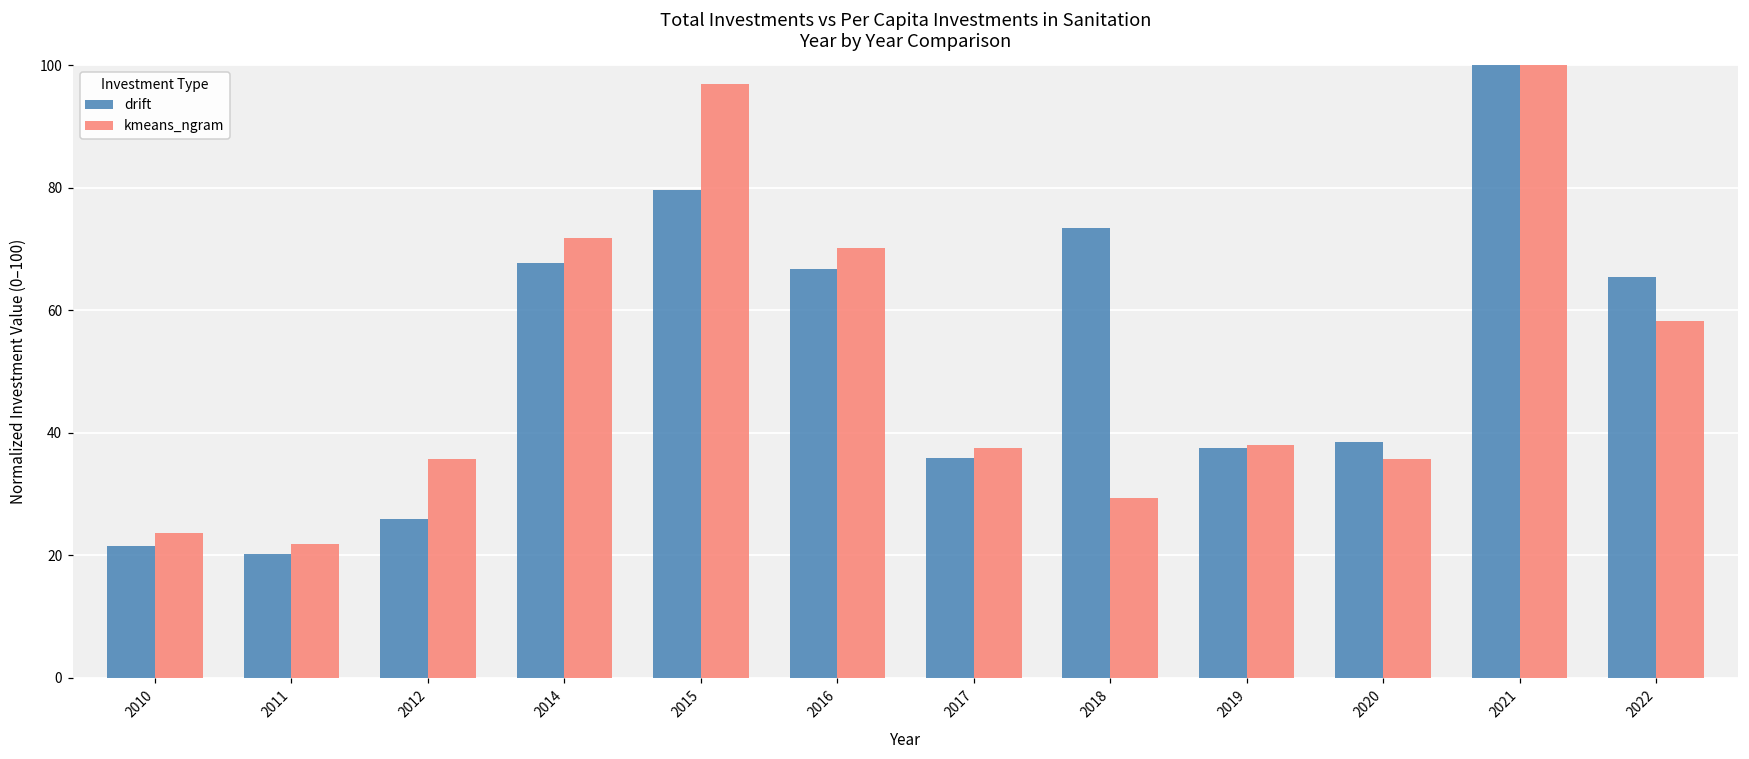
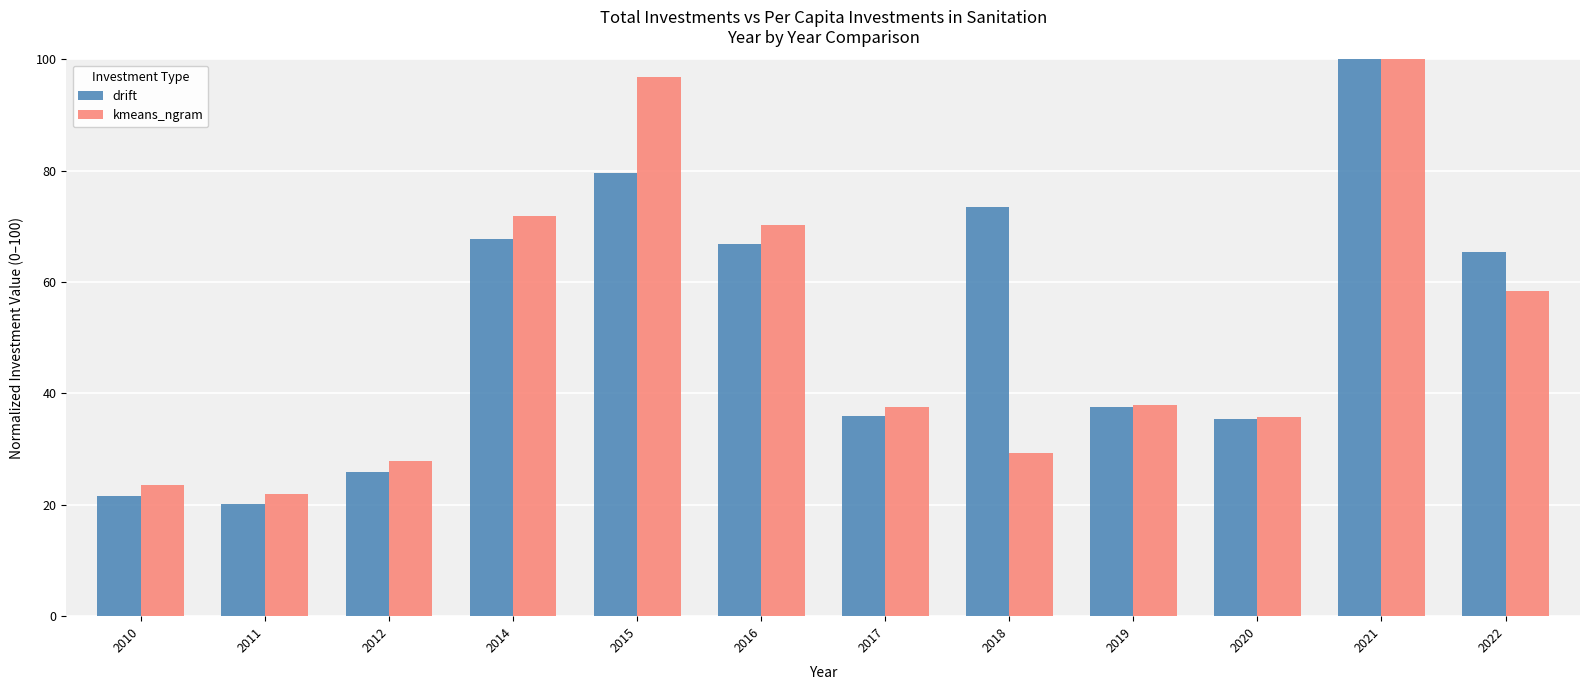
kmeans_ngram, 2012: 36 -> 28
drift, 2020: 39 -> 35
